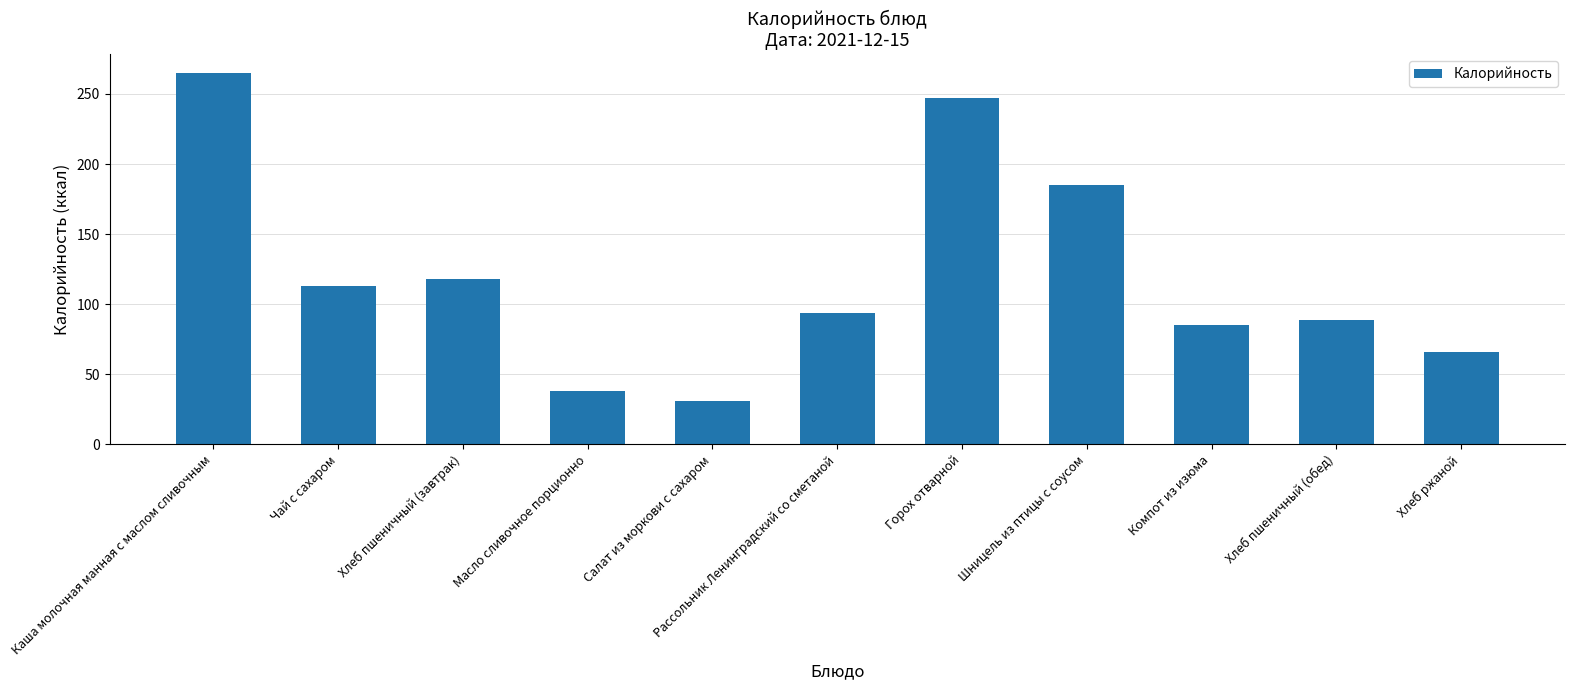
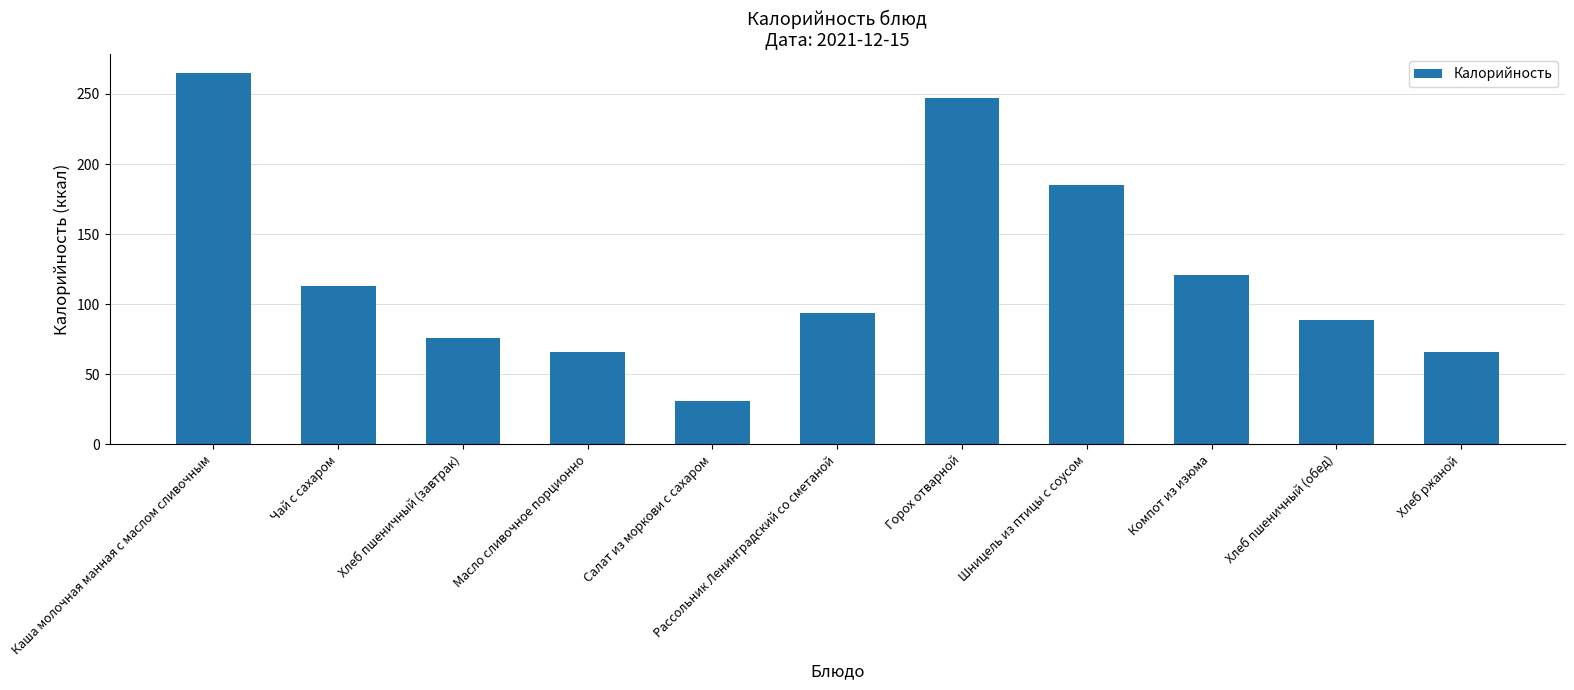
Хлеб пшеничный (завтрак): 118 -> 76
Масло сливочное порционно: 38 -> 66
Компот из изюма: 85 -> 121
